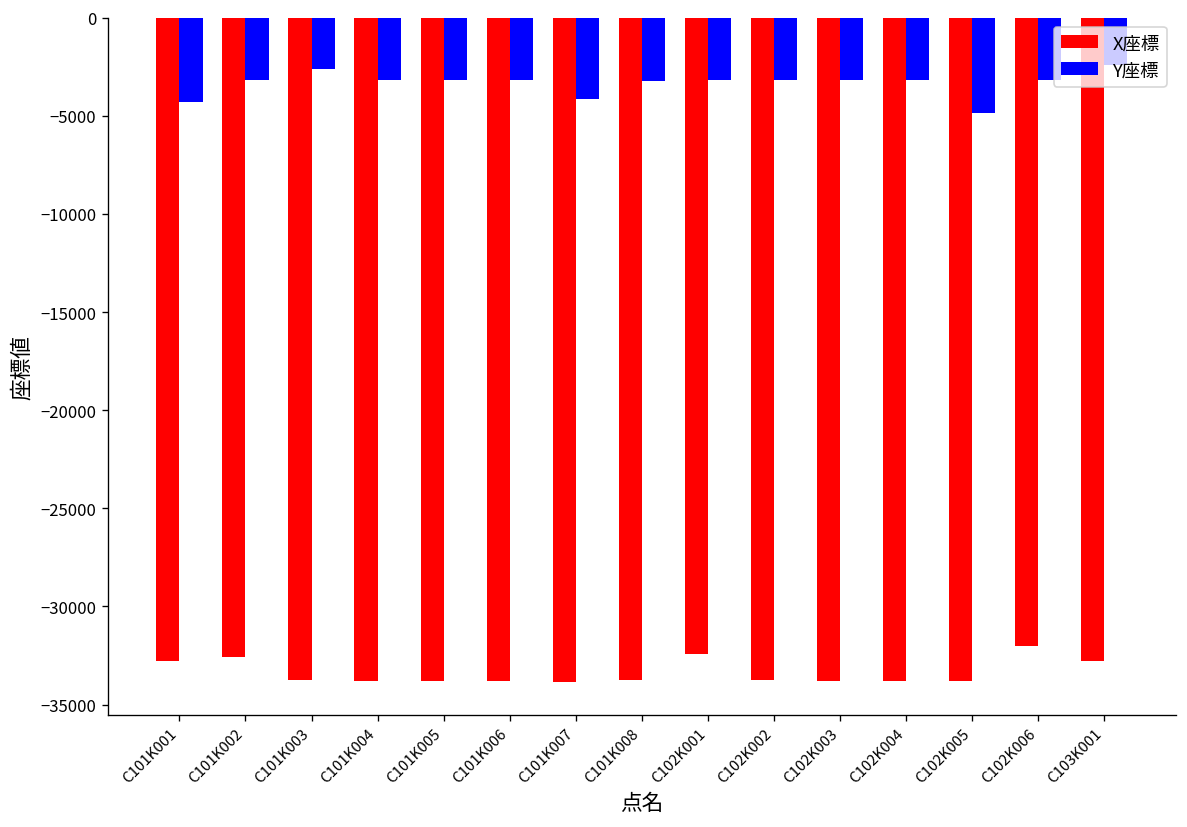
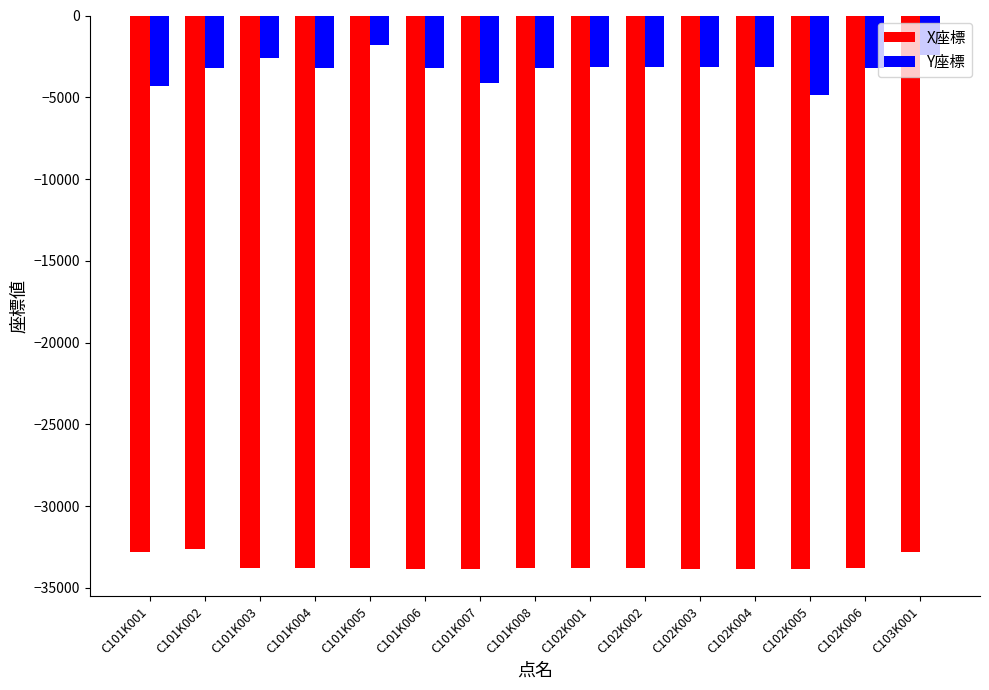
Y座標, C101K005: -3200 -> -1800
X座標, C102K001: -32400 -> -33800
X座標, C102K006: -32000 -> -33800
